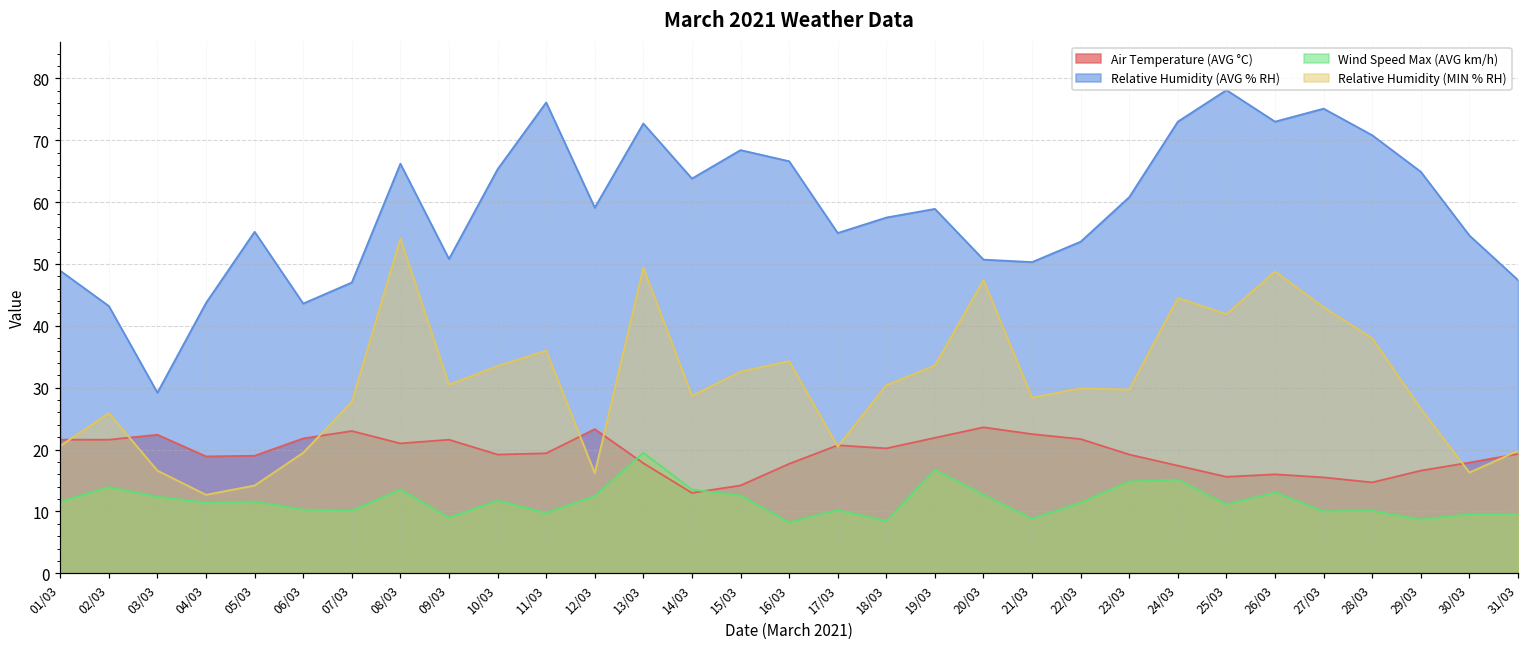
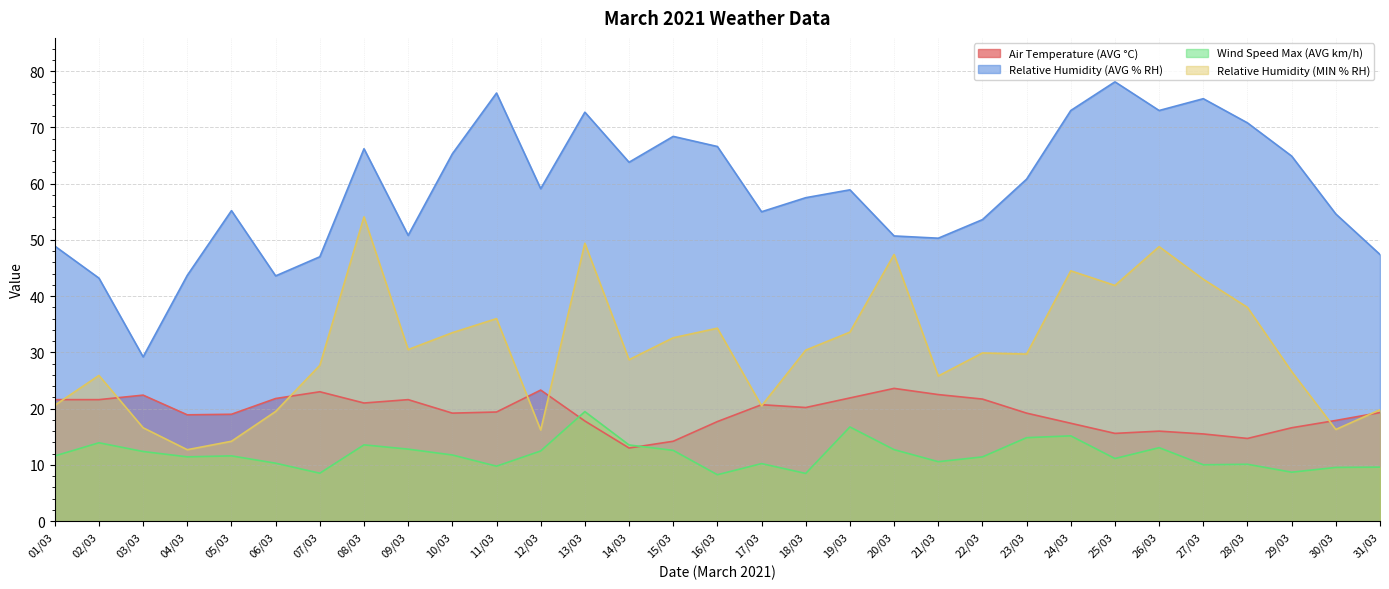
Wind Speed Max (AVG km/h), 07/03: 10 -> 9
Wind Speed Max (AVG km/h), 09/03: 9 -> 13
Wind Speed Max (AVG km/h), 21/03: 9 -> 11
Relative Humidity (MIN % RH), 21/03: 28 -> 26
